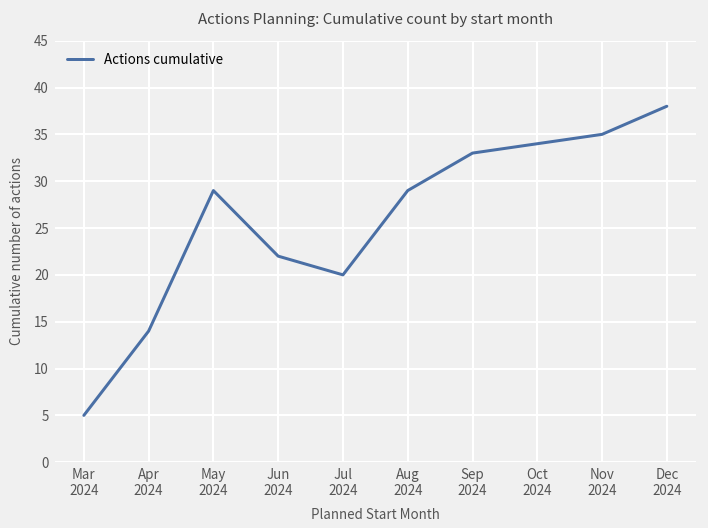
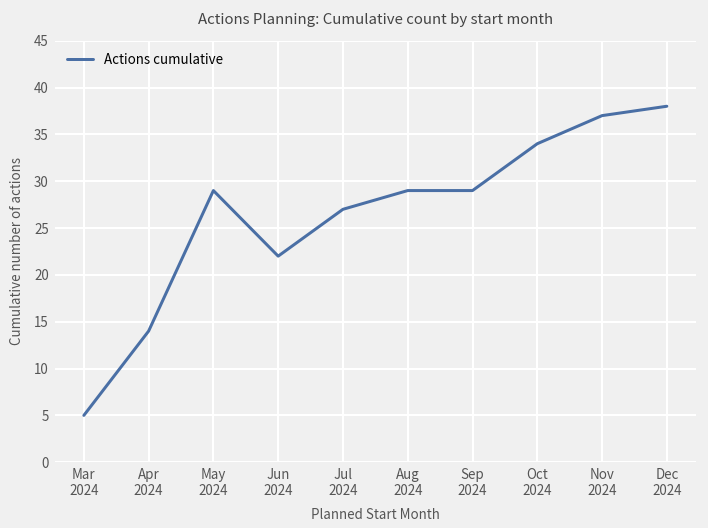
Jul 2024: 20 -> 27
Sep 2024: 33 -> 29
Nov 2024: 35 -> 37
